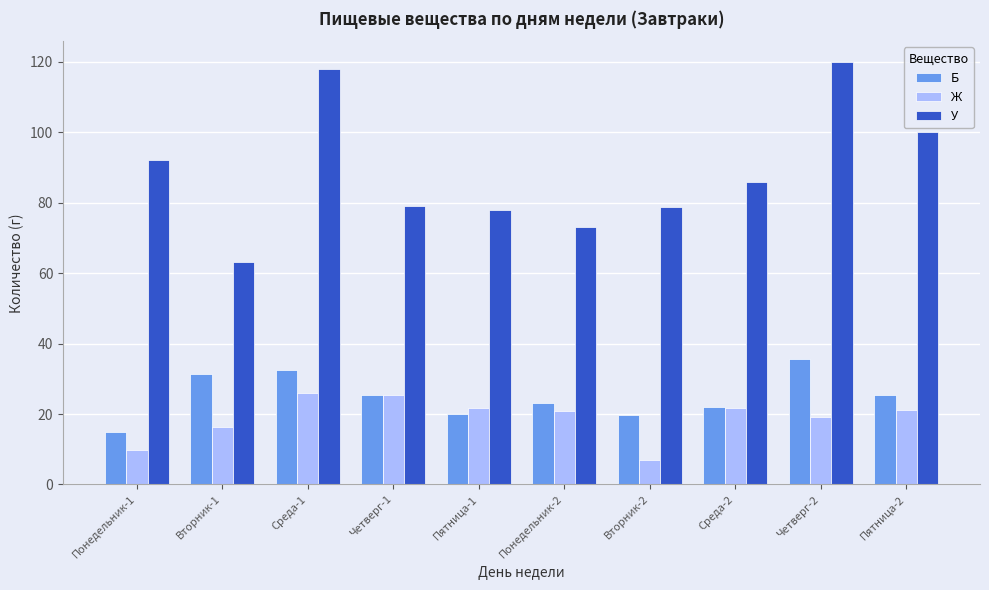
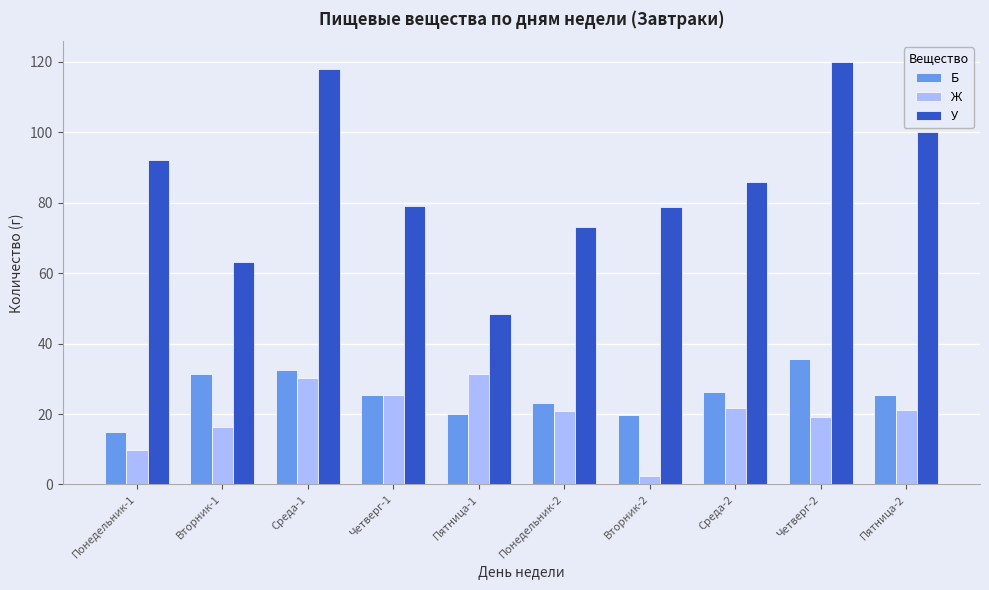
Ж, Среда-1: 26 -> 30
Ж, Пятница-1: 22 -> 31
У, Пятница-1: 78 -> 48
Ж, Вторник-2: 7 -> 2
Б, Среда-2: 22 -> 26
